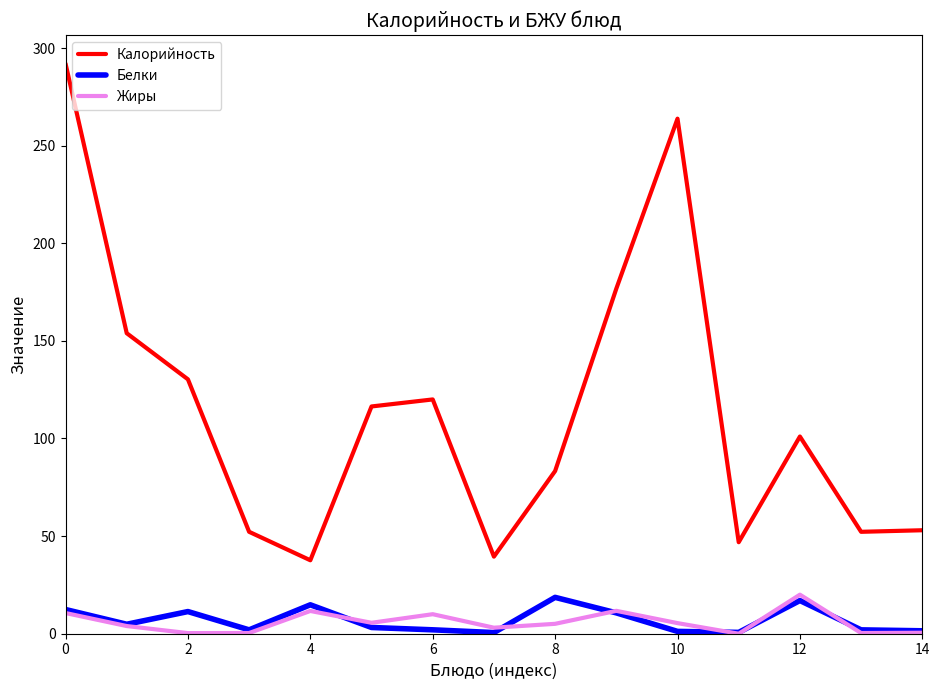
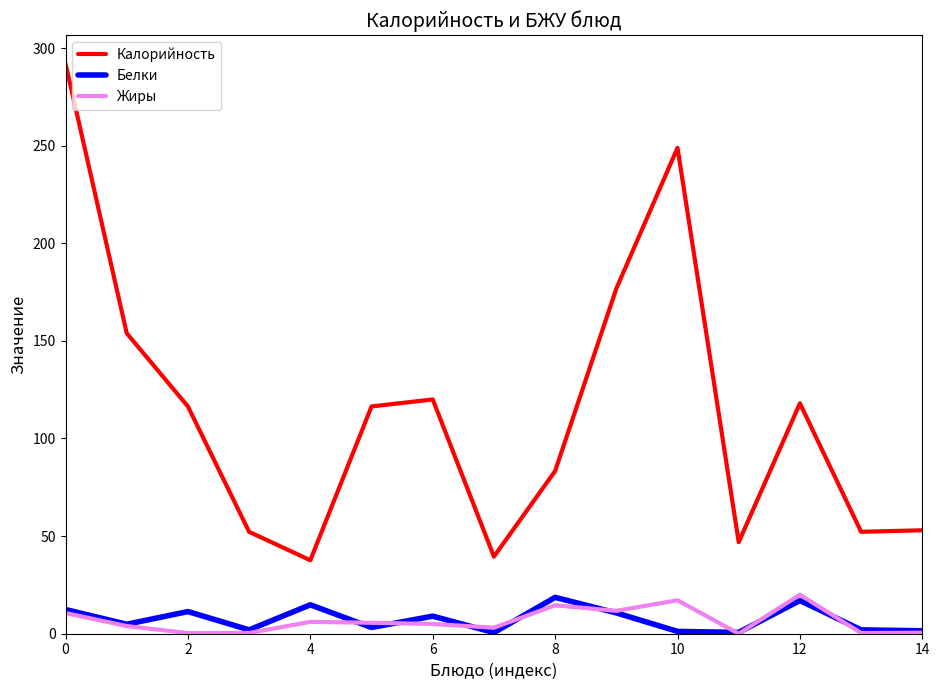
Калорийность, 2: 130 -> 116
Жиры, 4: 12 -> 6
Белки, 6: 2 -> 9
Жиры, 6: 10 -> 5
Жиры, 8: 5 -> 15
Калорийность, 10: 264 -> 249
Жиры, 10: 5 -> 17
Калорийность, 12: 101 -> 118
